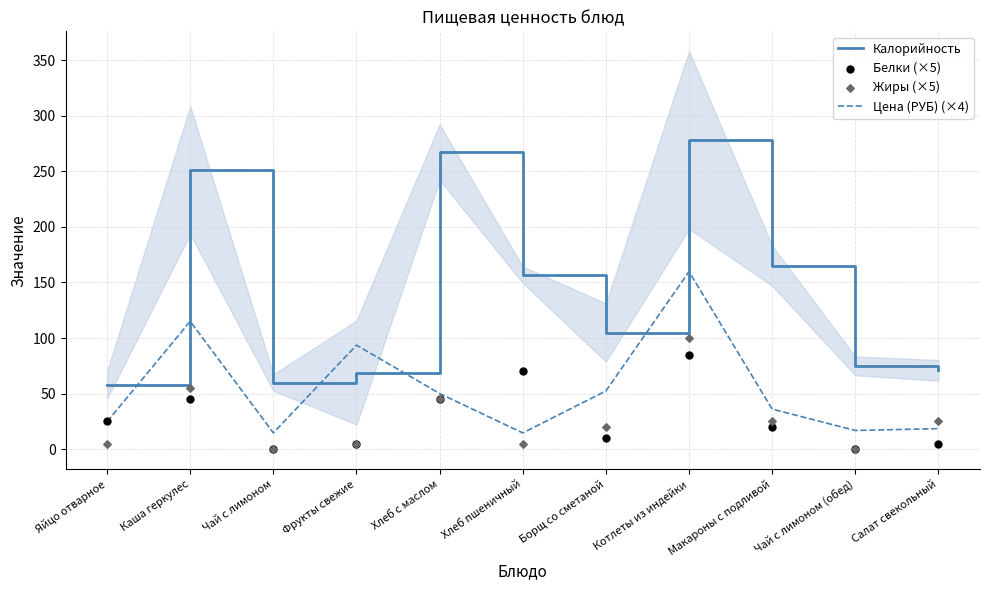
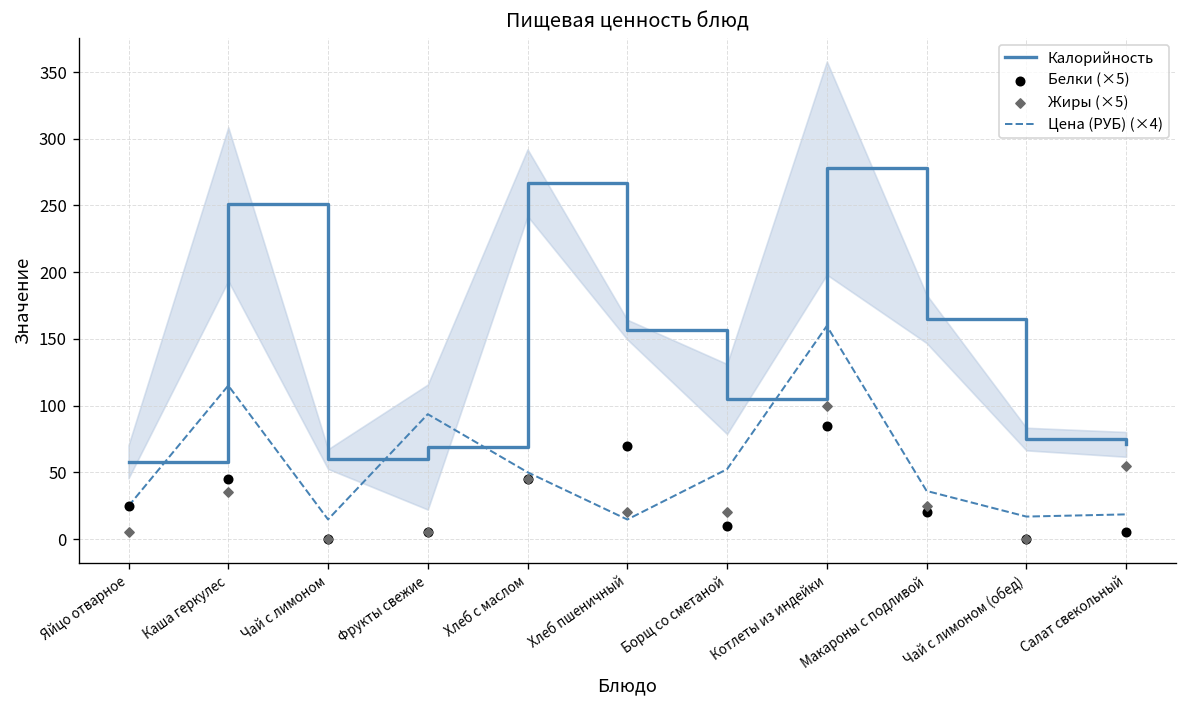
Жиры (×5), Каша геркулес: 55 -> 35
Жиры (×5), Хлеб пшеничный: 5 -> 20
Жиры (×5), Салат свекольный: 25 -> 55
